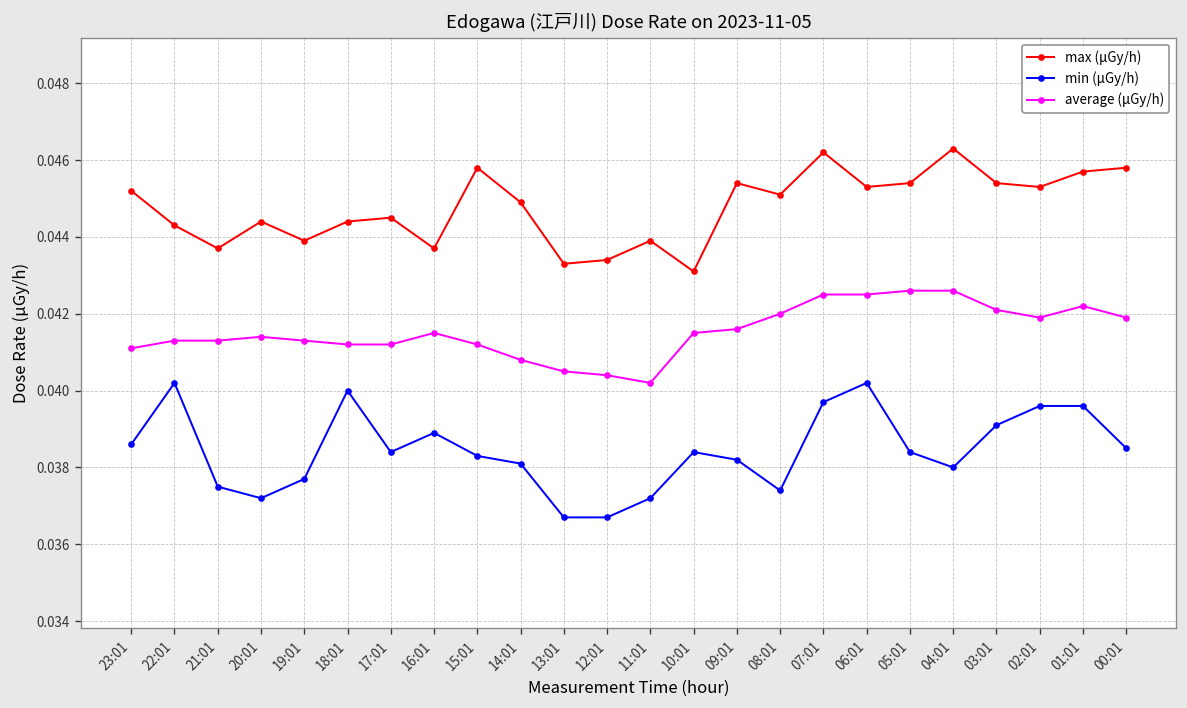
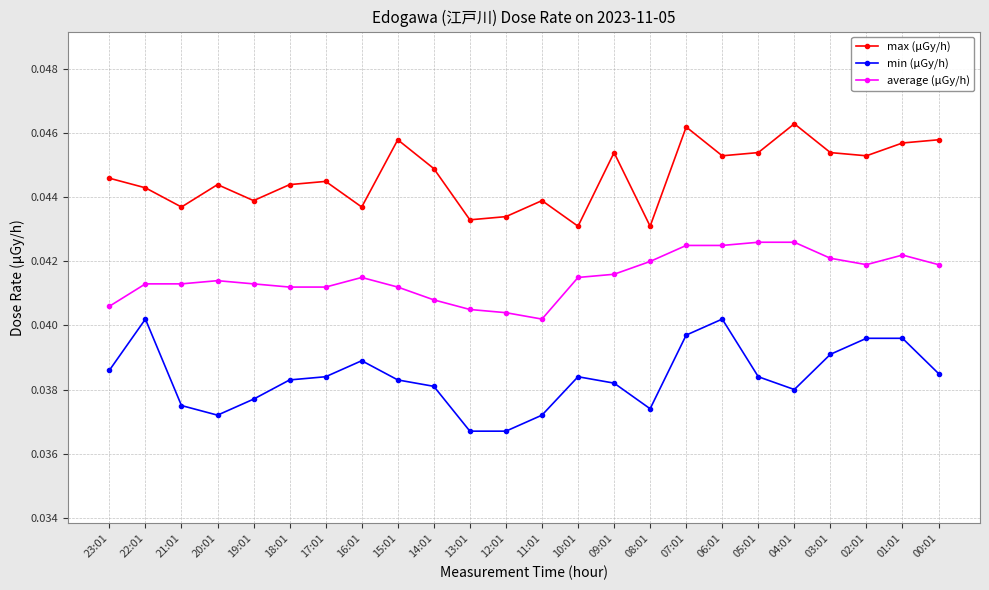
max (μGy/h), 23:01: 0.0452 -> 0.0446
average (μGy/h), 23:01: 0.0411 -> 0.0406
min (μGy/h), 18:01: 0.0400 -> 0.0383
max (μGy/h), 08:01: 0.0451 -> 0.0431
